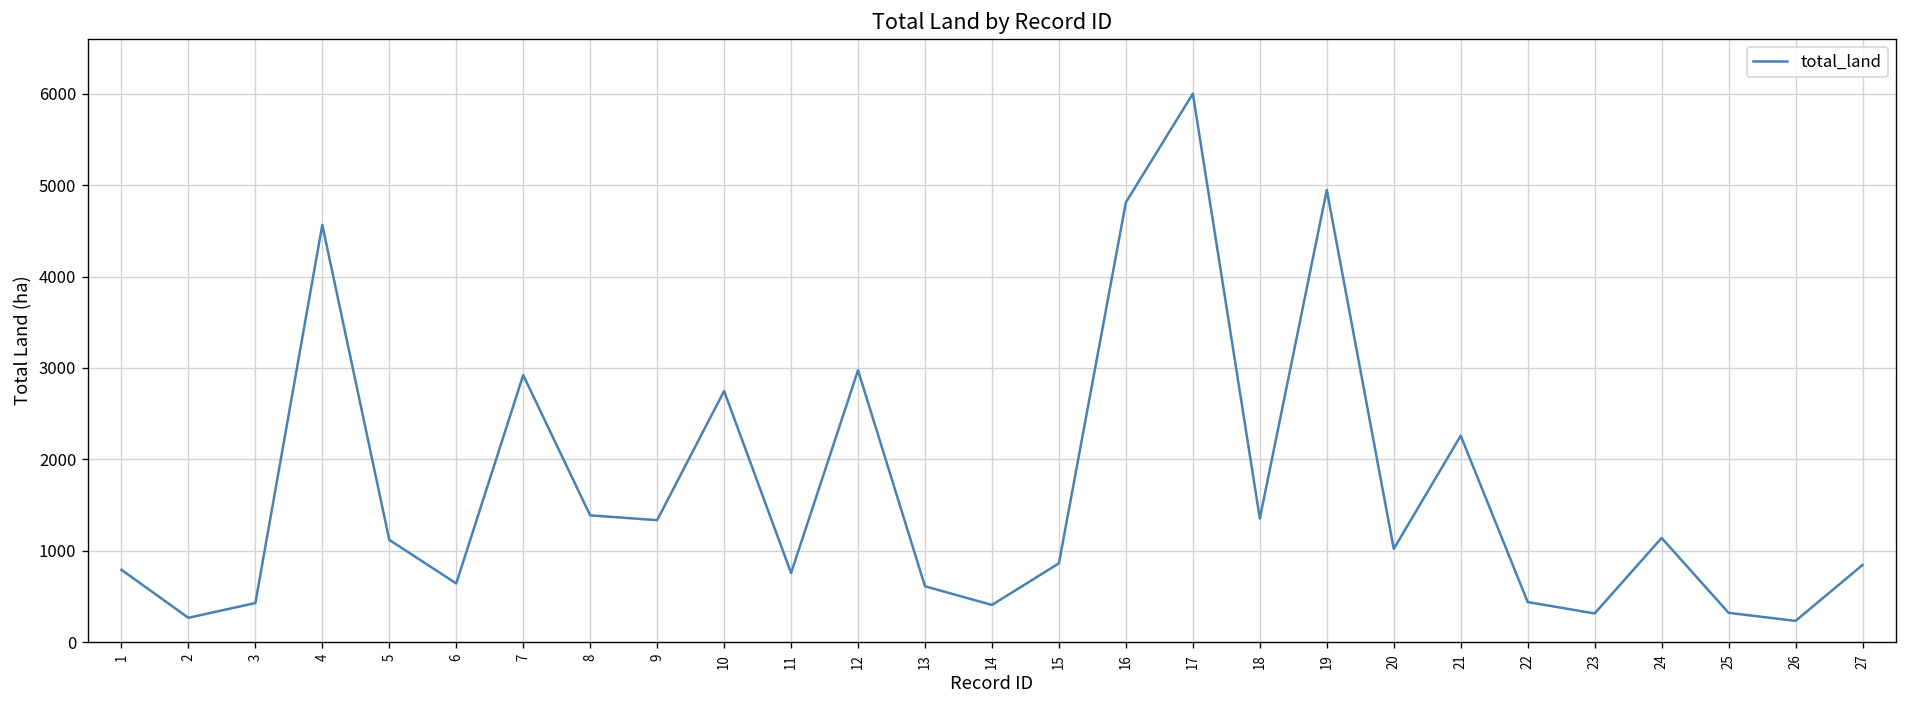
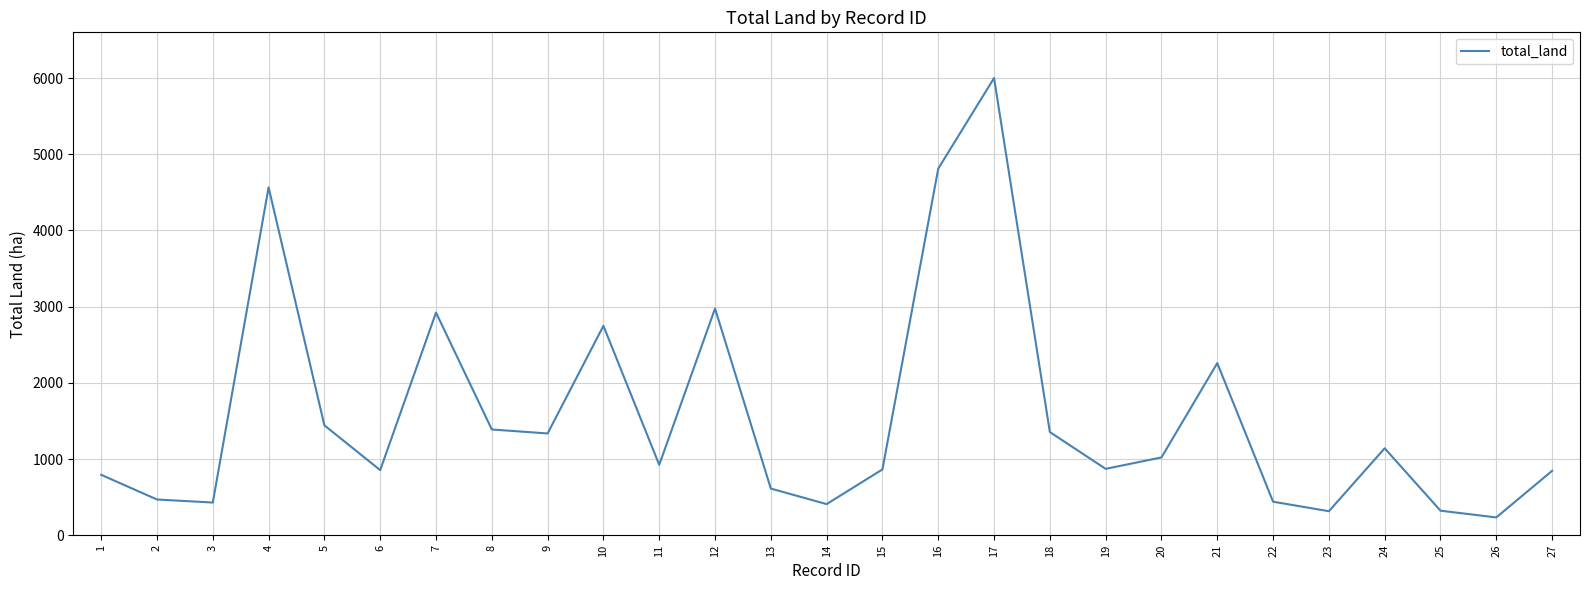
2: 300 -> 500
5: 1100 -> 1400
6: 600 -> 900
11: 800 -> 900
19: 4900 -> 900
